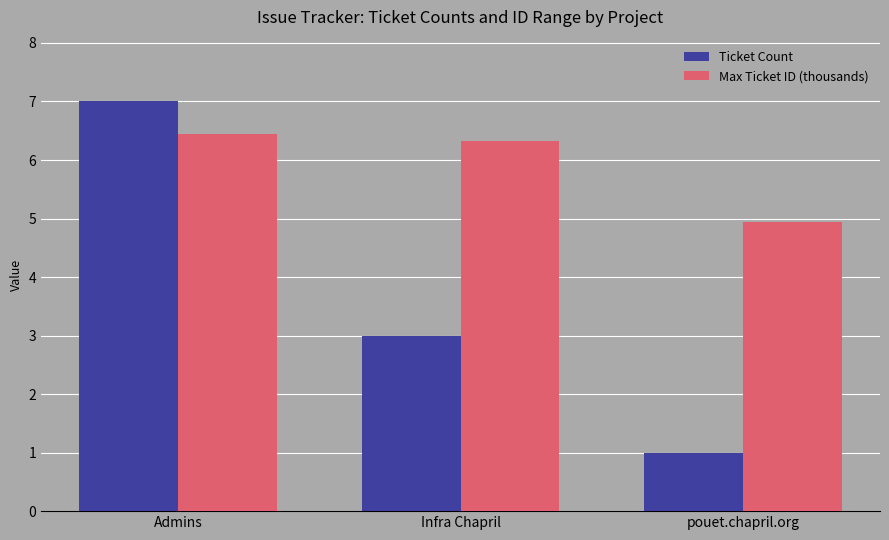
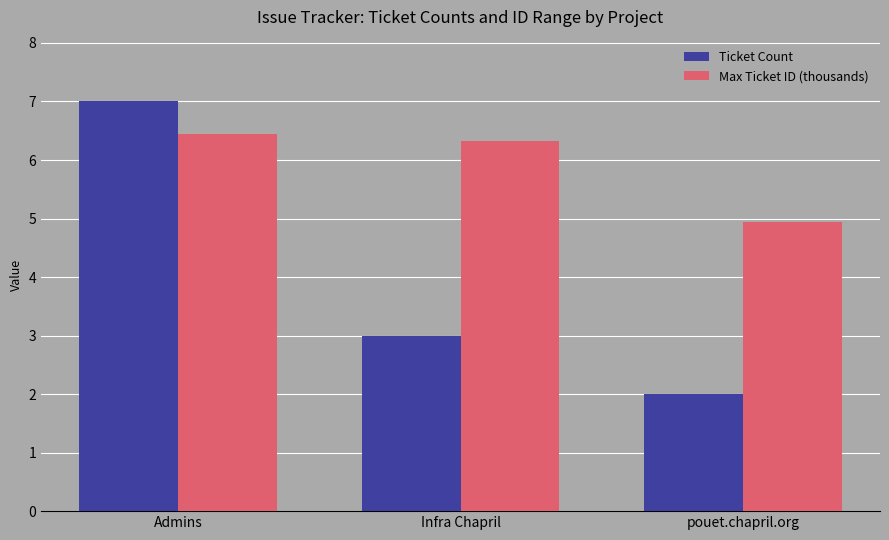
Ticket Count, pouet.chapril.org: 1 -> 2
